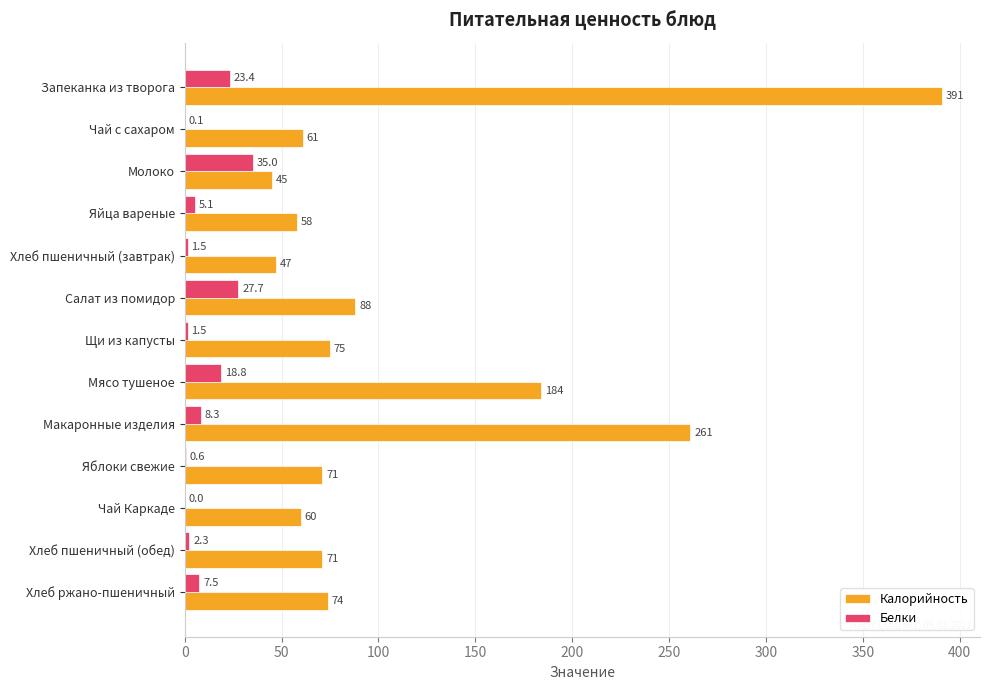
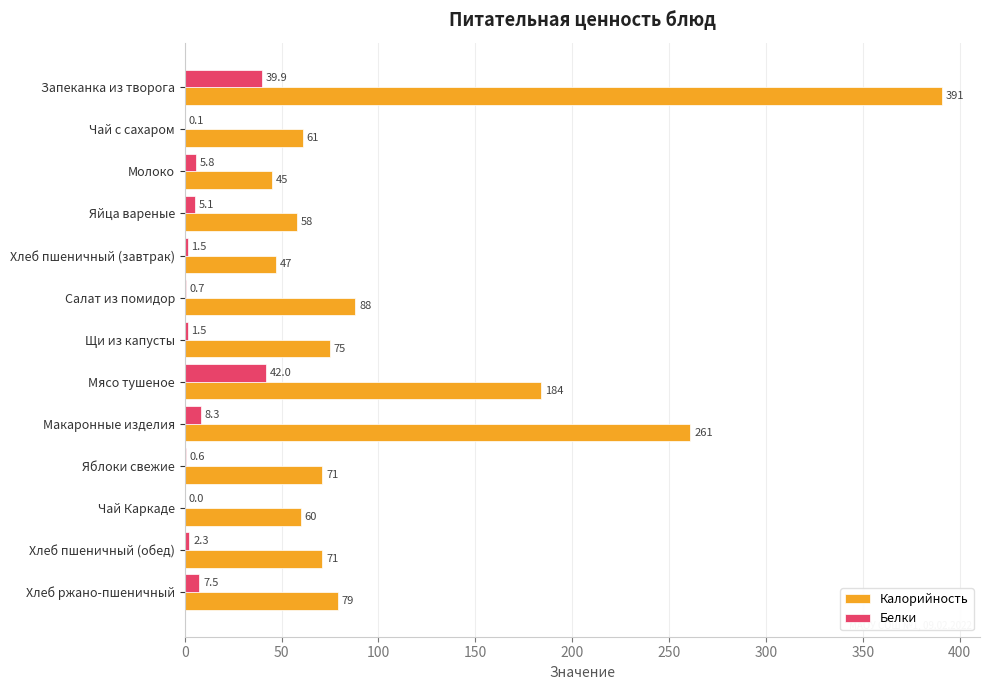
Белки, Запеканка из творога: 23.4 -> 39.9
Белки, Молоко: 35.0 -> 5.8
Белки, Салат из помидор: 27.7 -> 0.7
Белки, Мясо тушеное: 18.8 -> 42.0
Калорийность, Хлеб ржано-пшеничный: 74 -> 79
